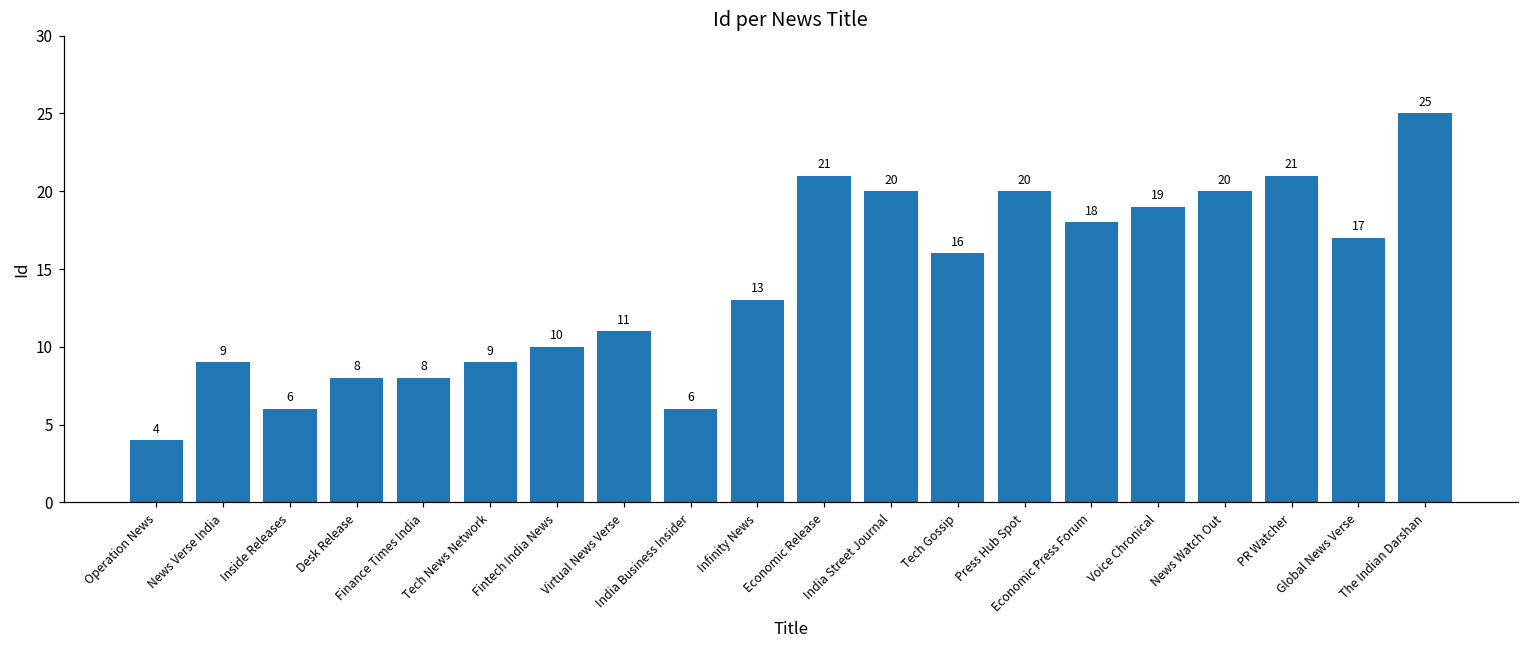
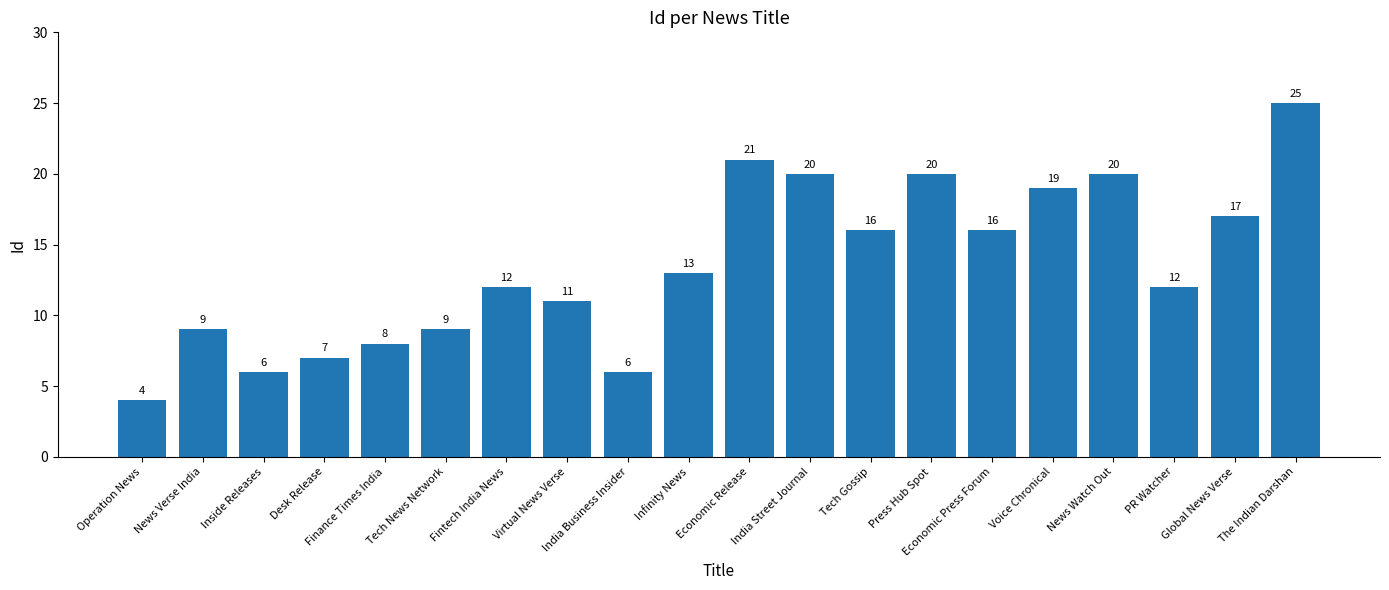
Desk Release: 8 -> 7
Fintech India News: 10 -> 12
Economic Press Forum: 18 -> 16
PR Watcher: 21 -> 12
